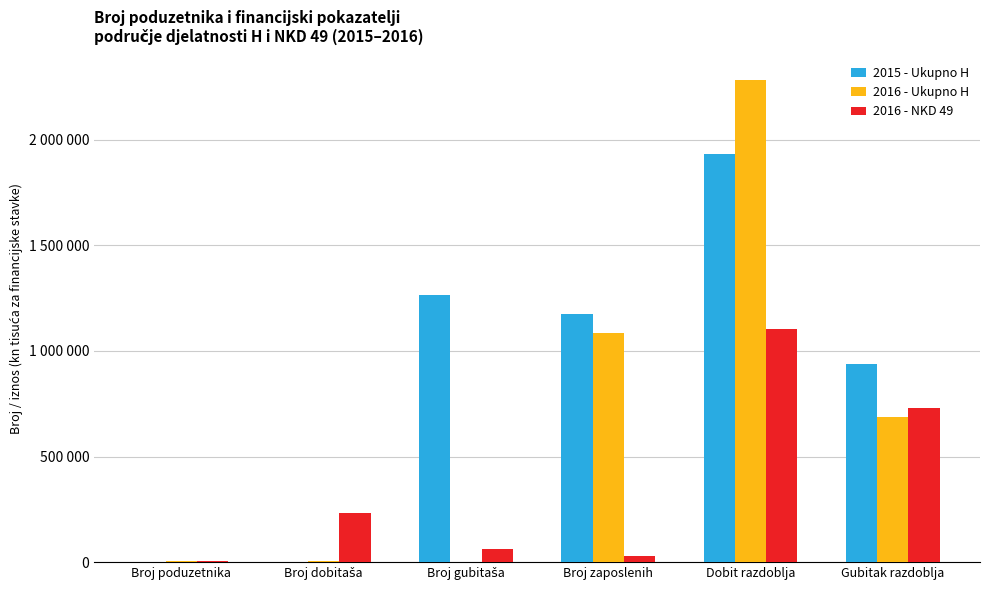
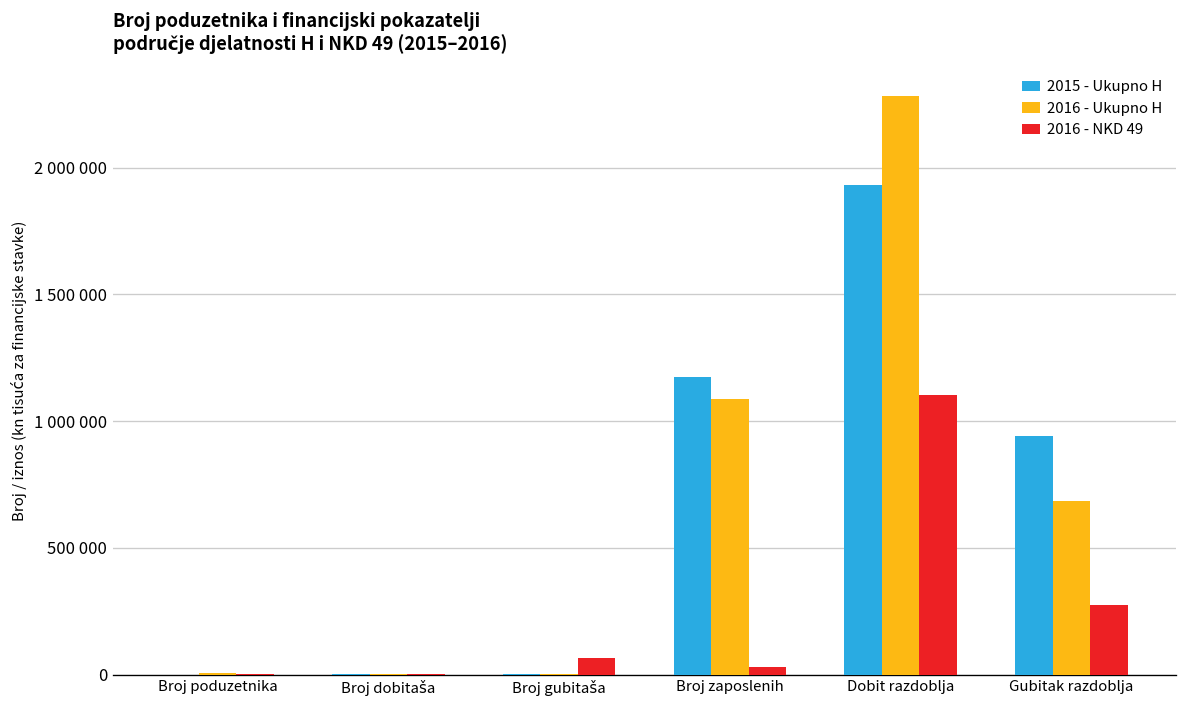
2016 - NKD 49, Broj dobitaša: 230000 -> 0
2015 - Ukupno H, Broj gubitaša: 1270000 -> 0
2016 - NKD 49, Gubitak razdoblja: 730000 -> 270000
